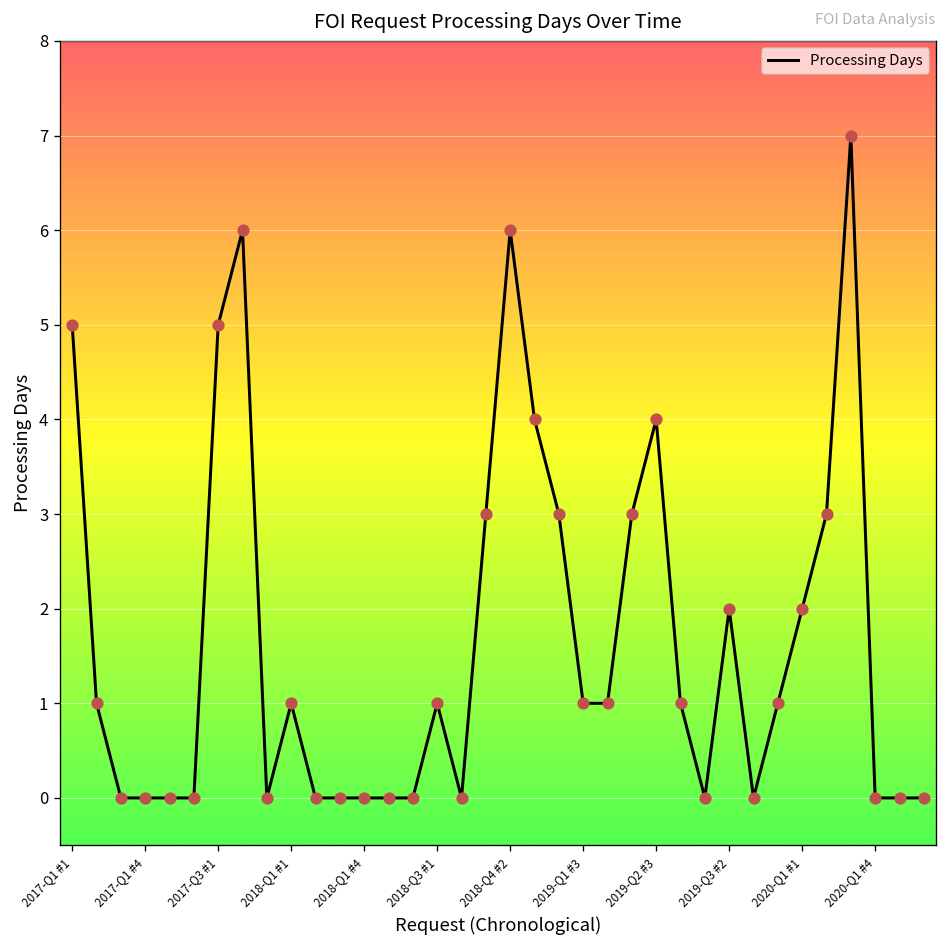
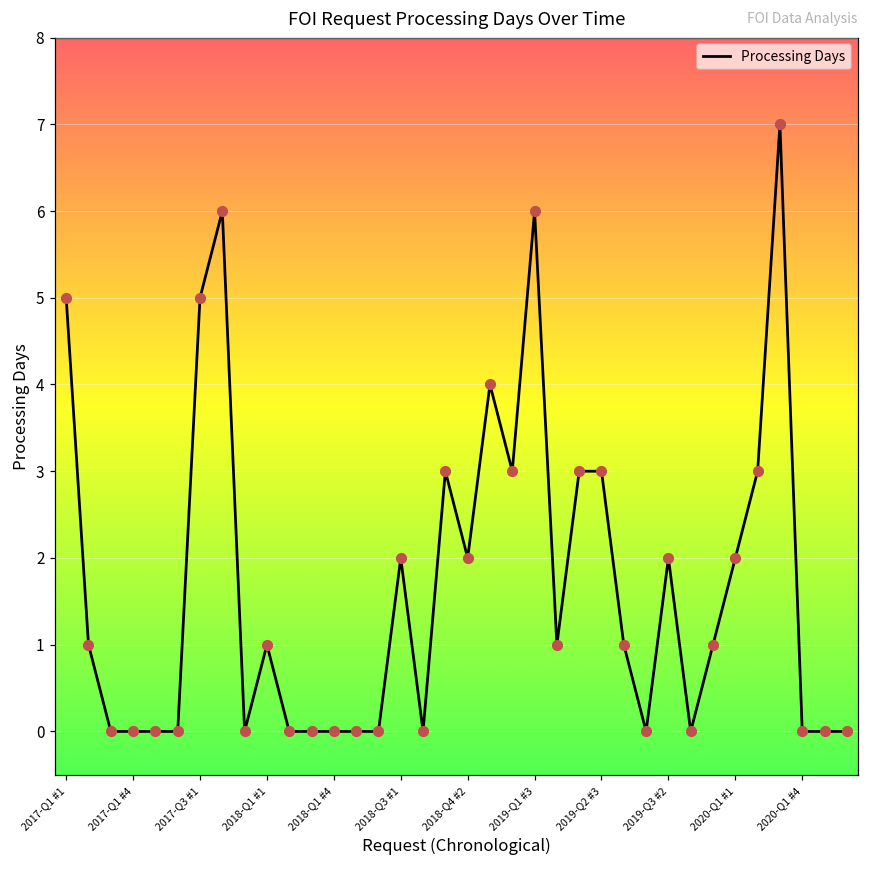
2018-Q3 #1: 1 -> 2
2018-Q4 #2: 6 -> 2
2019-Q1 #3: 1 -> 6
2019-Q2 #3: 4 -> 3
